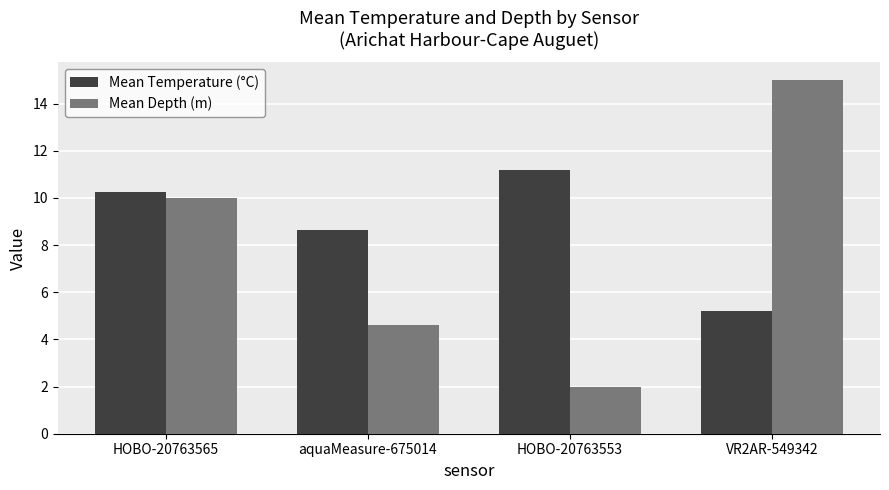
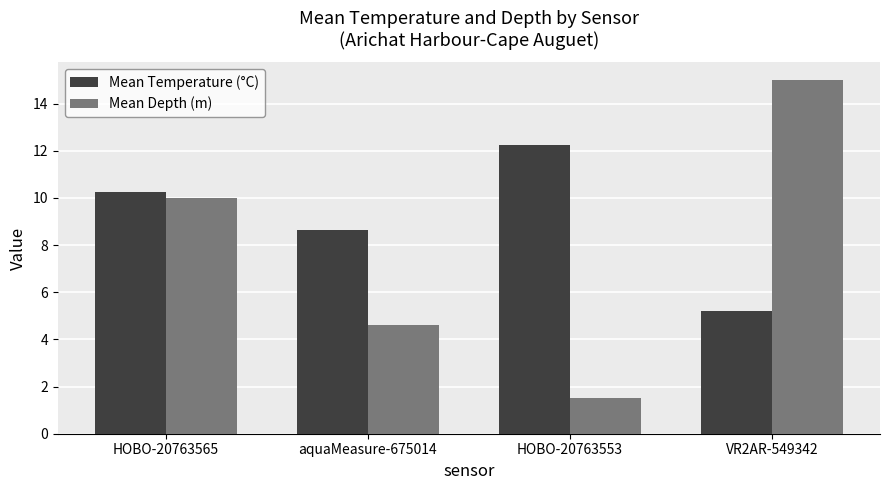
Mean Temperature (°C), HOBO-20763553: 11.2 -> 12.3
Mean Depth (m), HOBO-20763553: 2.0 -> 1.5
